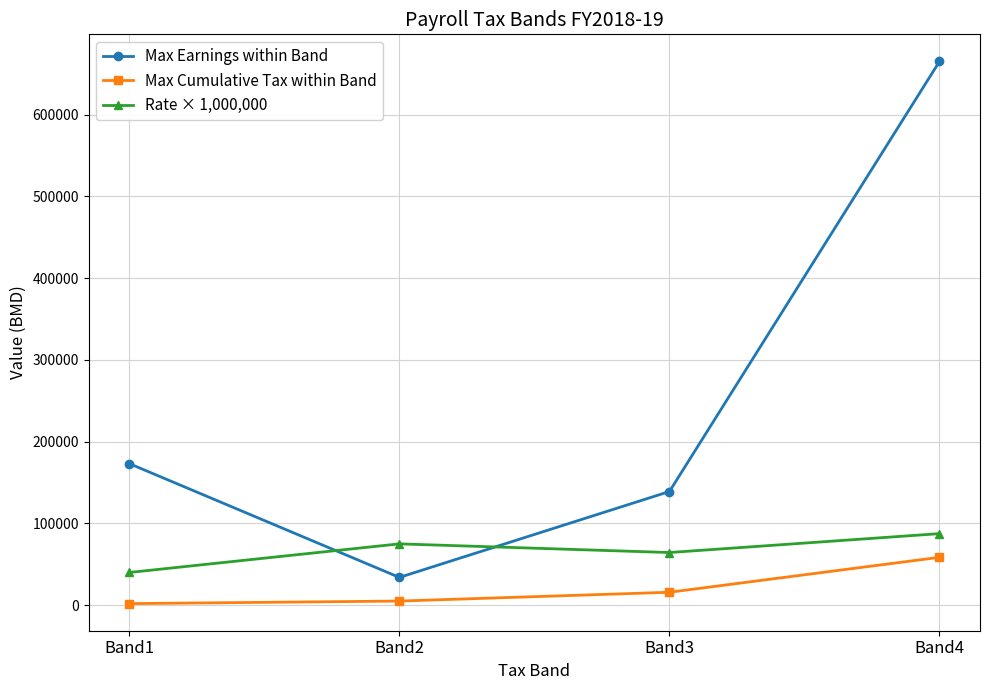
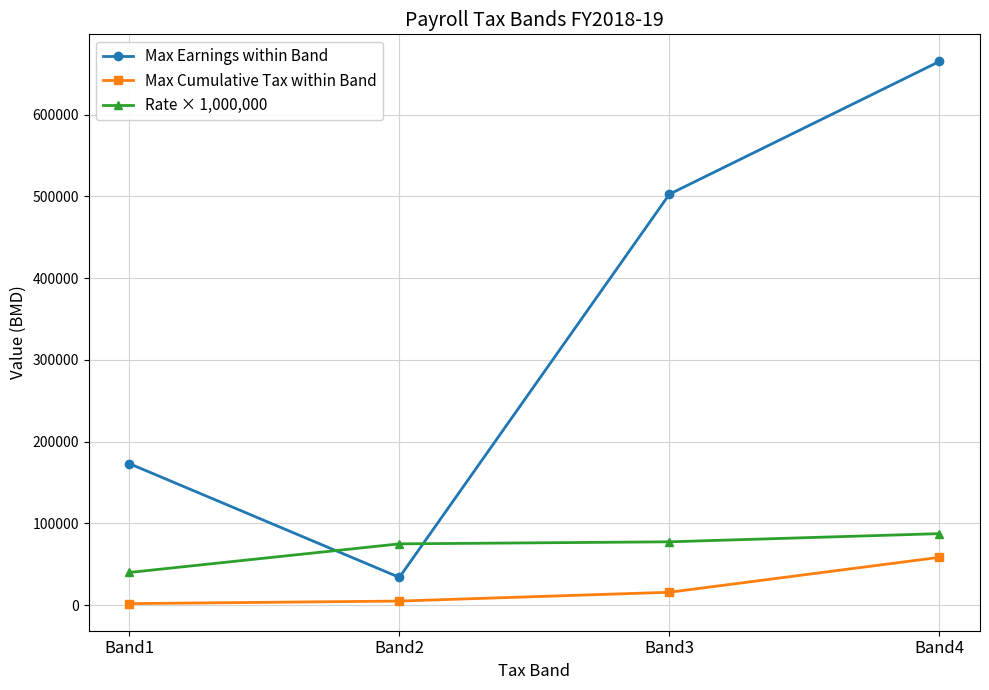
Max Earnings within Band, Band3: 140000 -> 500000
Rate × 1,000,000, Band3: 60000 -> 80000
